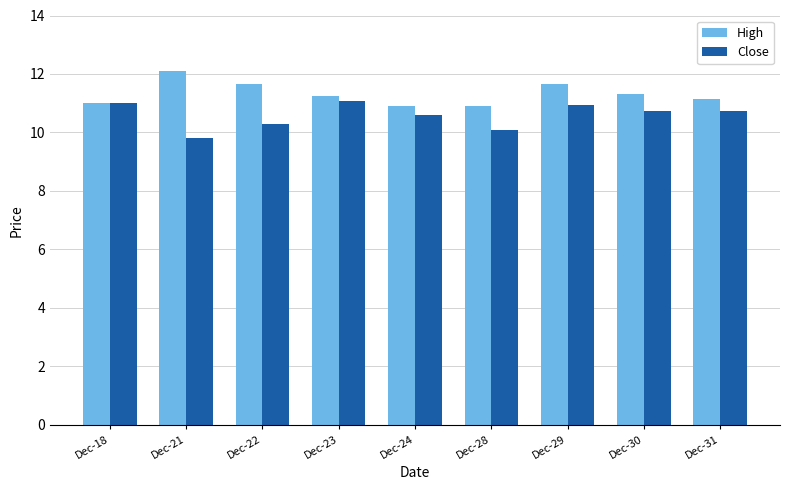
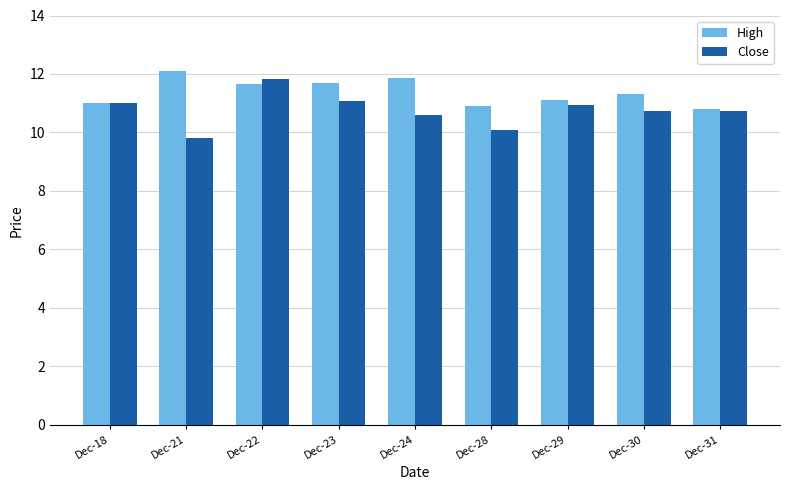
Close, Dec-22: 10.3 -> 11.8
High, Dec-23: 11.3 -> 11.7
High, Dec-24: 10.9 -> 11.9
High, Dec-29: 11.6 -> 11.1
High, Dec-31: 11.1 -> 10.8
